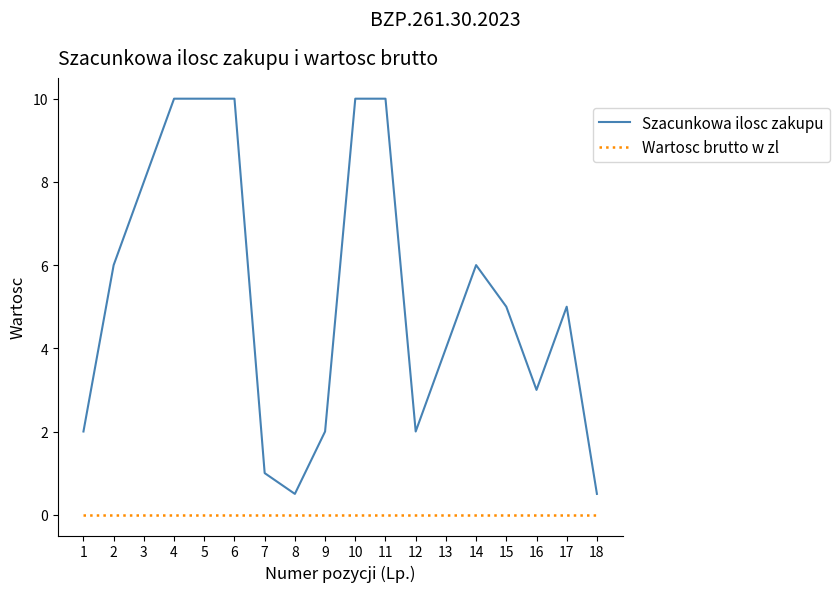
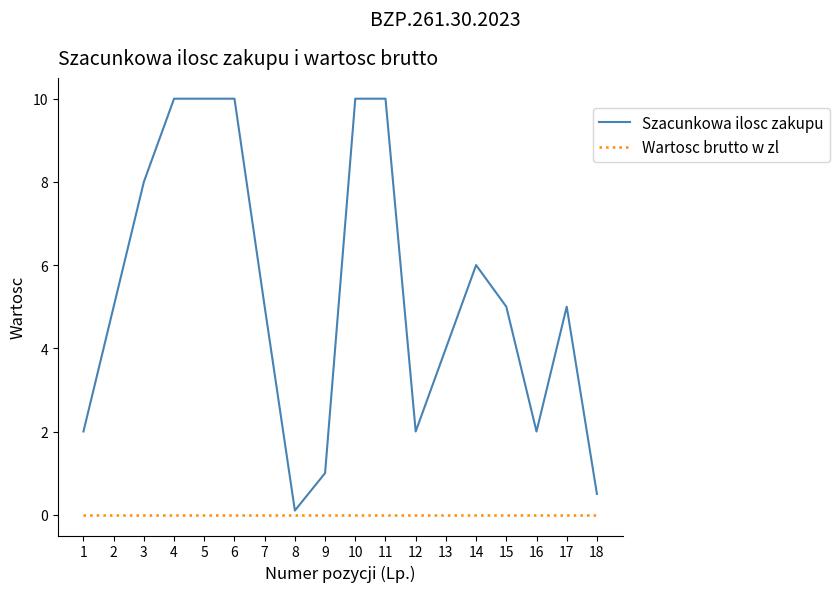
Szacunkowa ilosc zakupu, 2: 6 -> 5
Szacunkowa ilosc zakupu, 7: 1 -> 5
Szacunkowa ilosc zakupu, 8: 0.5 -> 0.1
Szacunkowa ilosc zakupu, 9: 2 -> 1
Szacunkowa ilosc zakupu, 16: 3 -> 2
